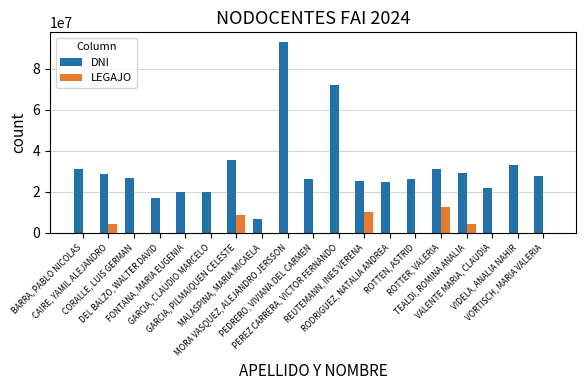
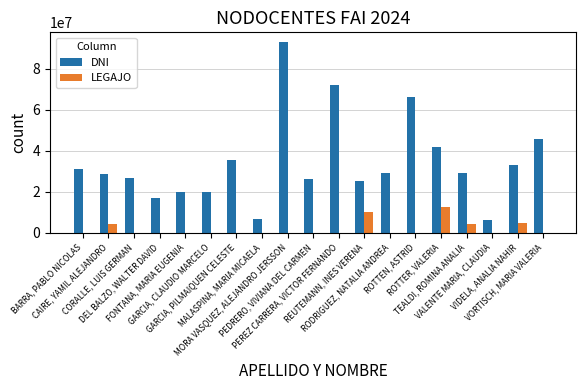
LEGAJO, GARCIA, PILMAIQUEN CELESTE: 9000000 -> 0
DNI, RODRIGUEZ, NATALIA ANDREA: 25000000 -> 29000000
DNI, ROTTEN, ASTRID: 26000000 -> 66000000
DNI, ROTTER, VALERIA: 31000000 -> 42000000
DNI, VALENTE MARIA, CLAUDIA: 22000000 -> 6000000
LEGAJO, VIDELA, ANALIA NAHIR: 0 -> 5000000
DNI, VORTISCH, MARIA VALERIA: 28000000 -> 46000000
